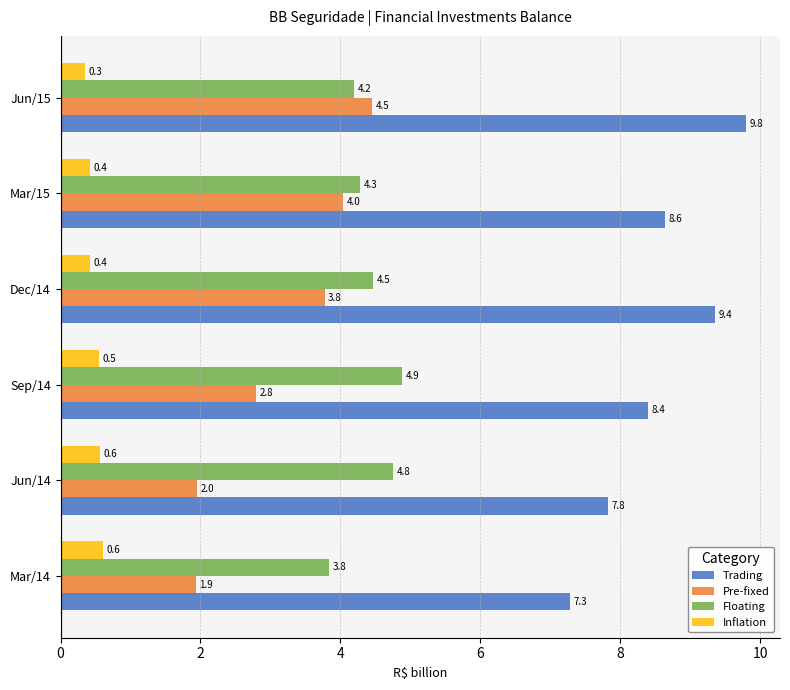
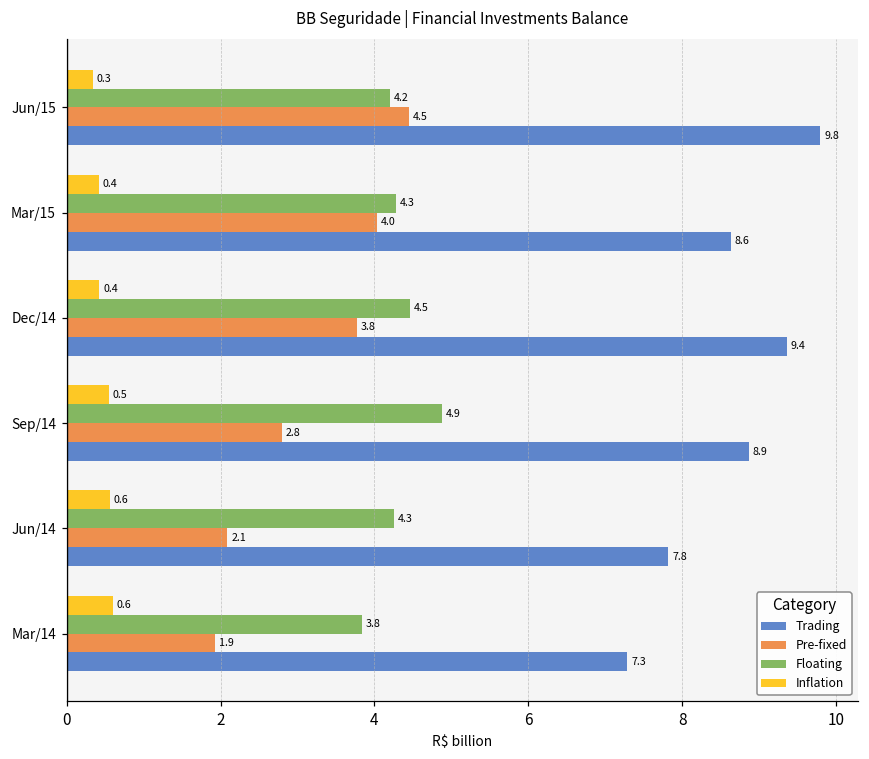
Trading, Sep/14: 8.4 -> 8.9
Floating, Jun/14: 4.8 -> 4.3
Pre-fixed, Jun/14: 2.0 -> 2.1
